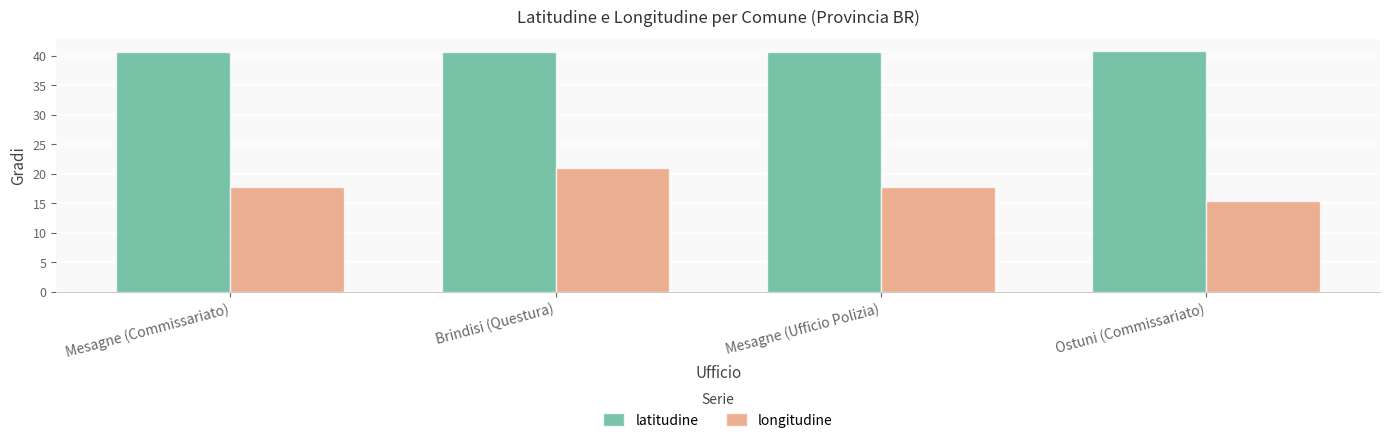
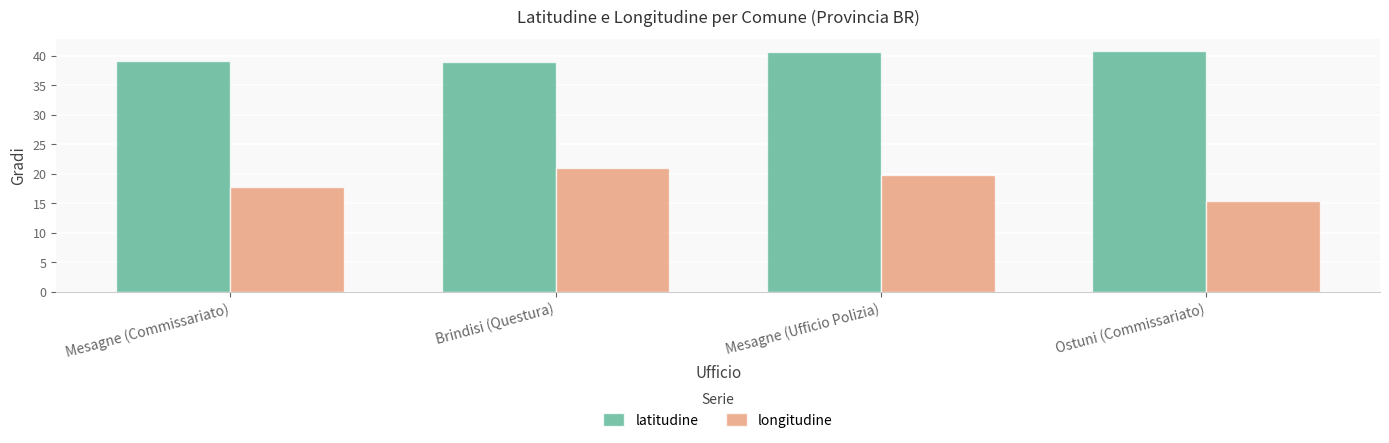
latitudine, Mesagne (Commissariato): 41 -> 39
latitudine, Brindisi (Questura): 41 -> 39
longitudine, Mesagne (Ufficio Polizia): 18 -> 20
